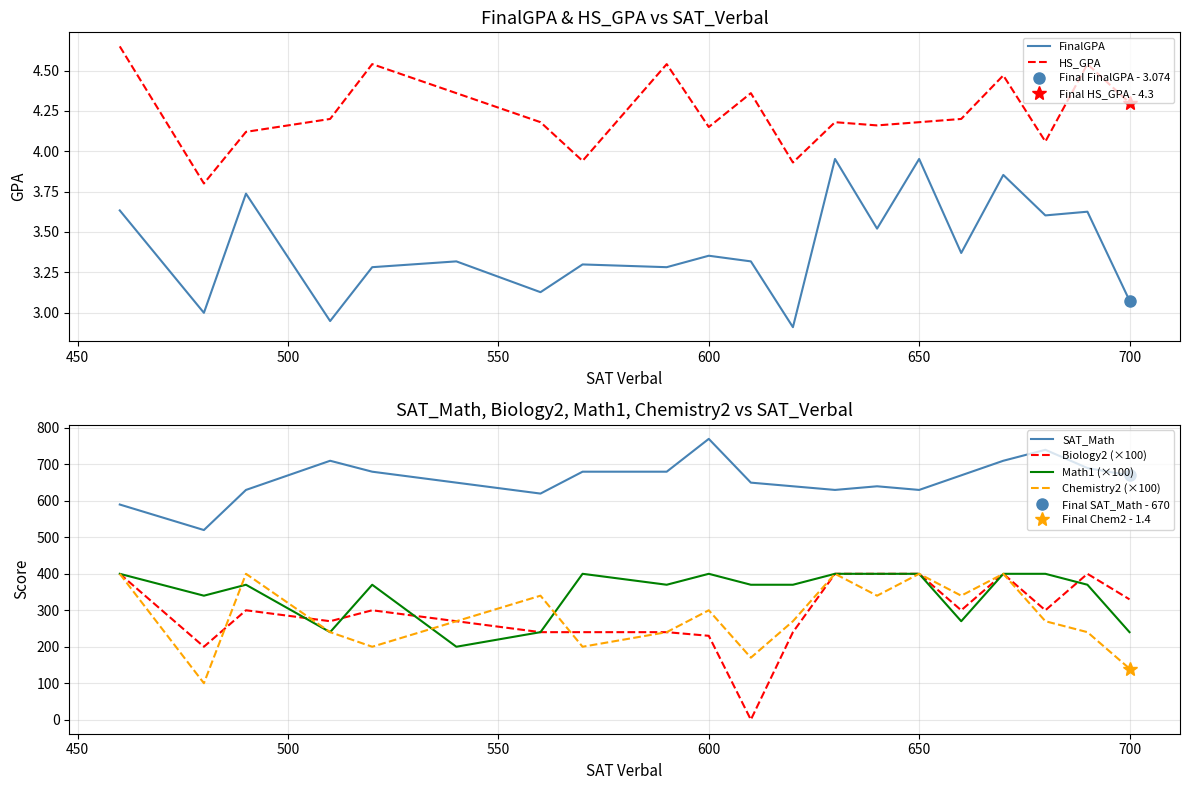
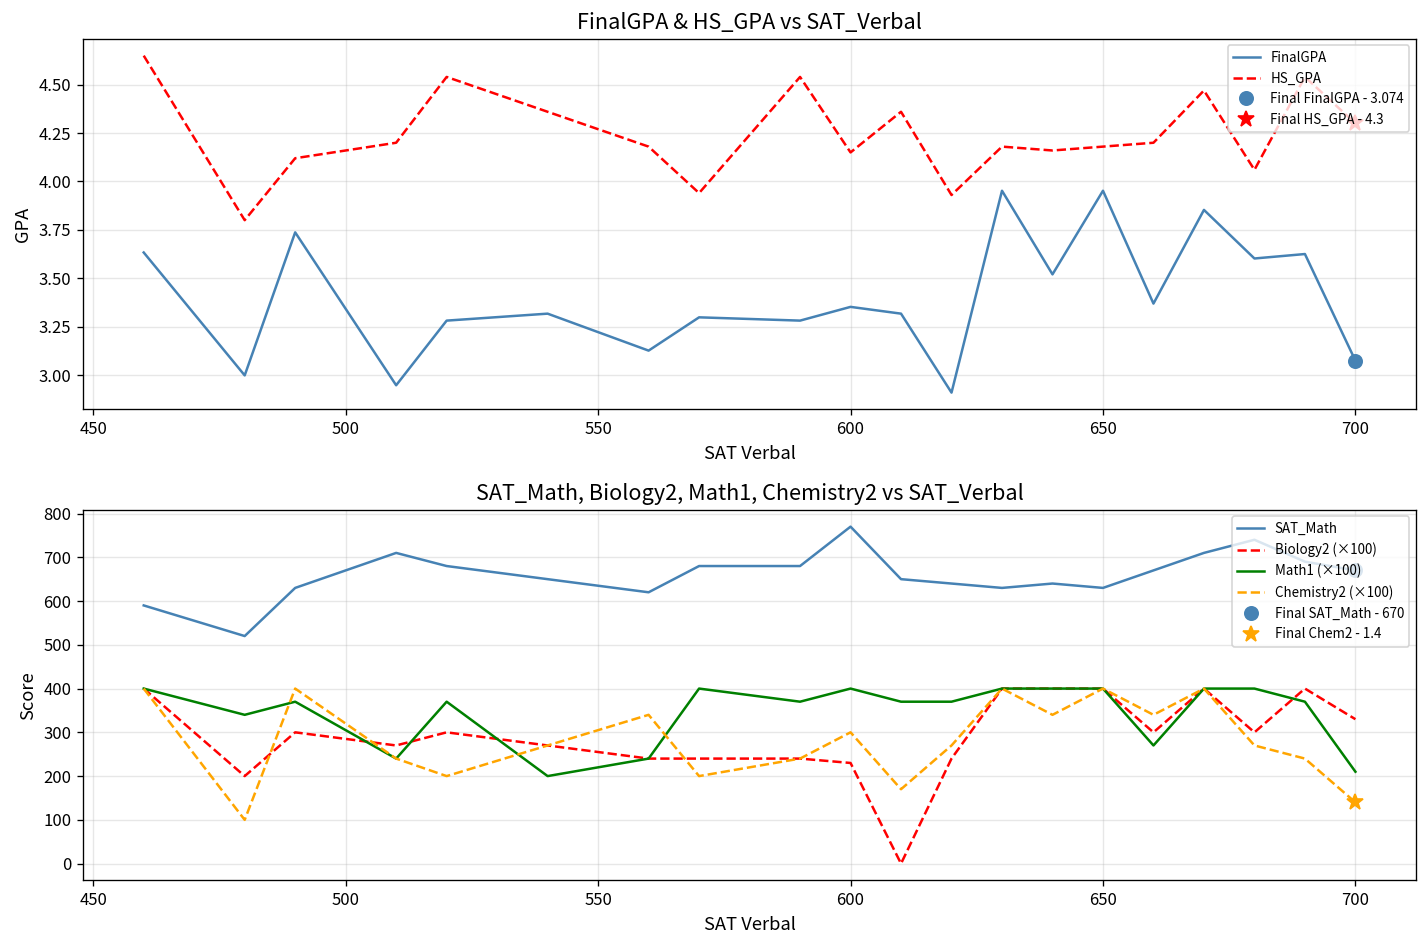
SAT_Math, Biology2, Math1, Chemistry2 vs SAT_Verbal, Math1 (×100), 700: 240 -> 210
